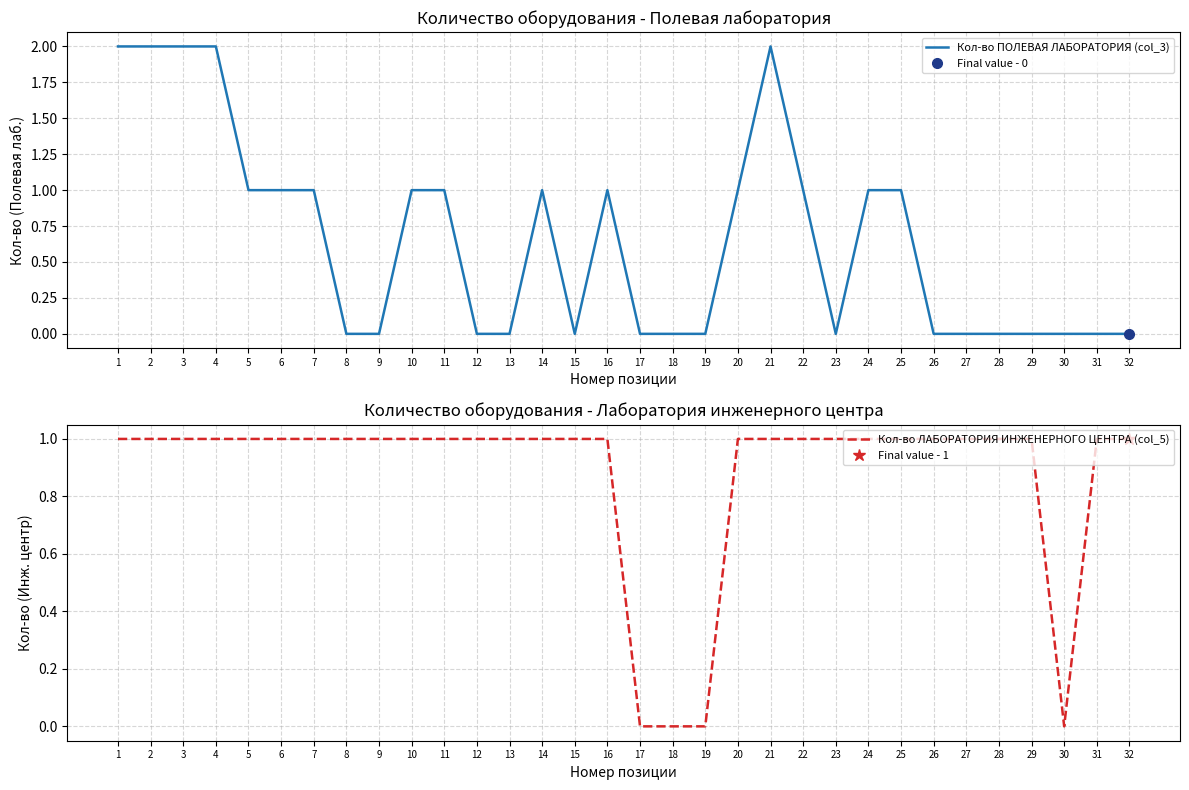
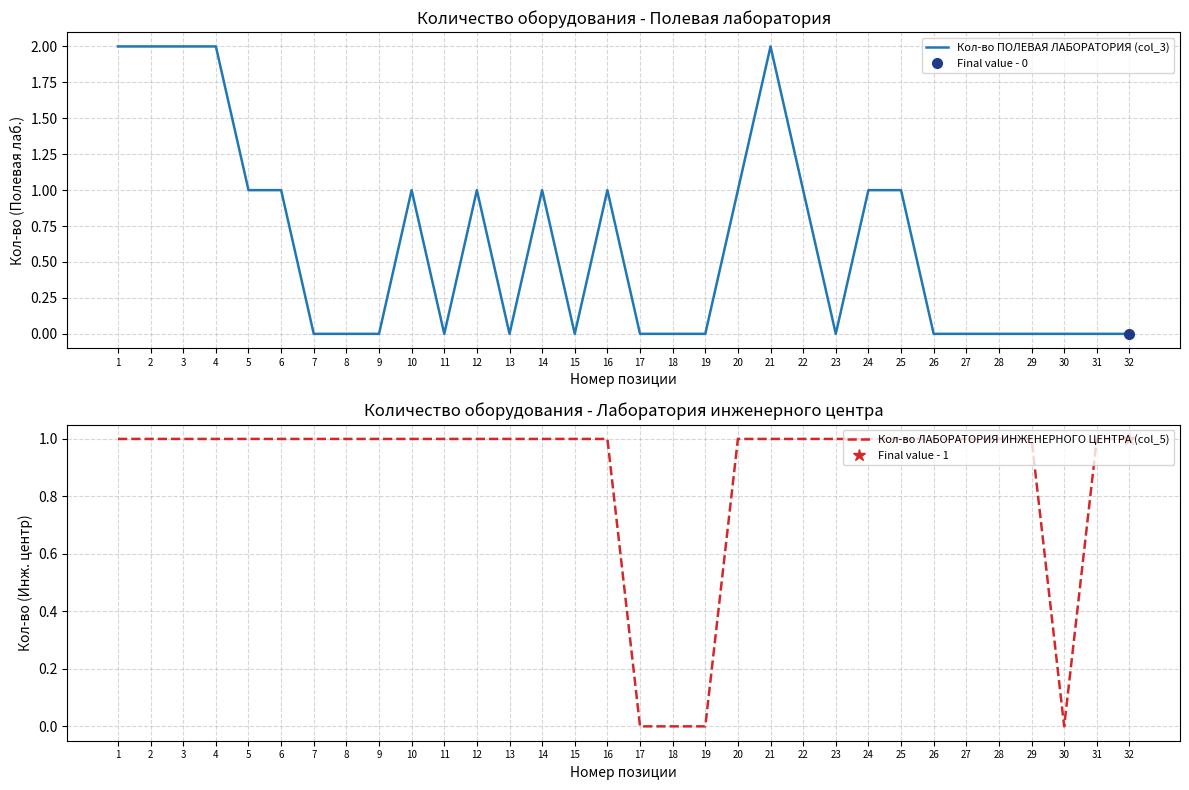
Количество оборудования - Полевая лаборатория, Кол-во ПОЛЕВАЯ ЛАБОРАТОРИЯ (col_3), 7: 1 -> 0
Количество оборудования - Полевая лаборатория, Кол-во ПОЛЕВАЯ ЛАБОРАТОРИЯ (col_3), 11: 1 -> 0
Количество оборудования - Полевая лаборатория, Кол-во ПОЛЕВАЯ ЛАБОРАТОРИЯ (col_3), 12: 0 -> 1
